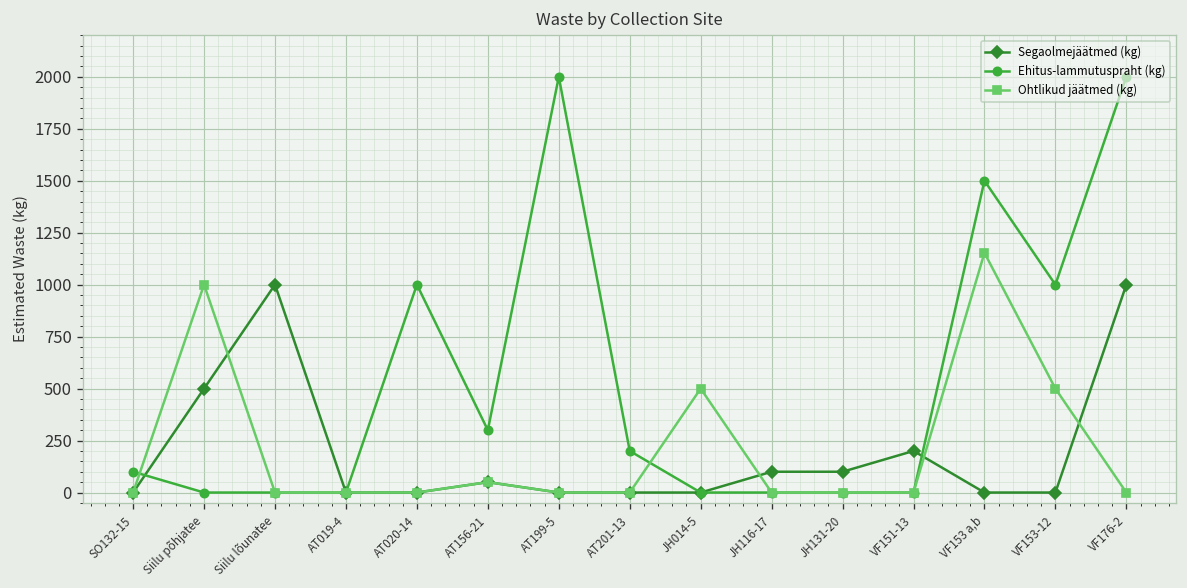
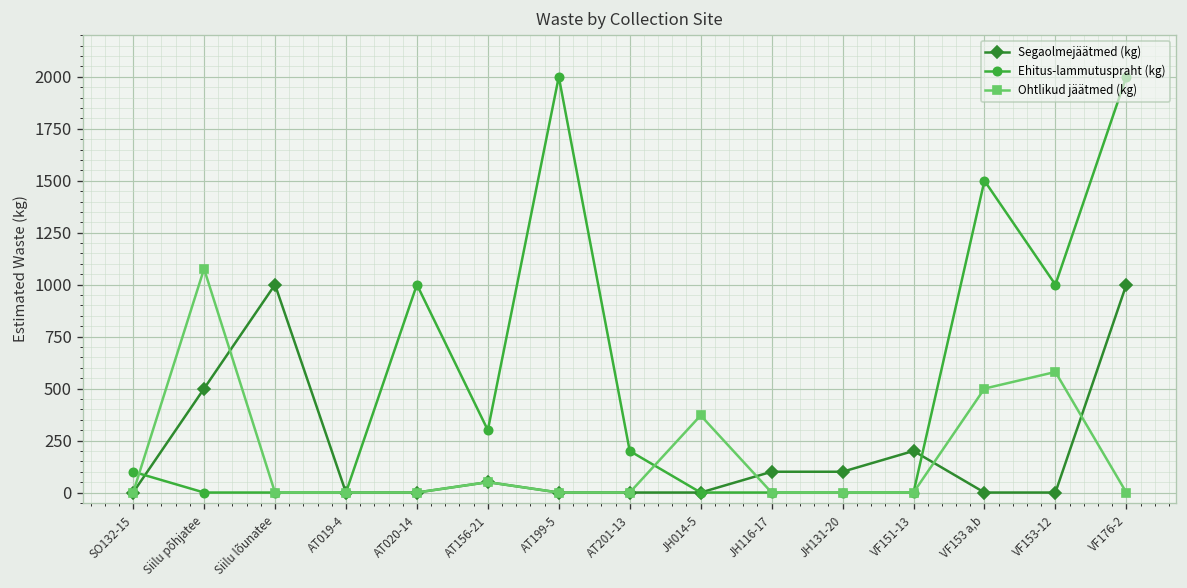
Ohtlikud jäätmed (kg), Siilu põhjatee: 1000 -> 1080
Ohtlikud jäätmed (kg), JH014-5: 500 -> 370
Ohtlikud jäätmed (kg), VF153 a,b: 1150 -> 500
Ohtlikud jäätmed (kg), VF153-12: 500 -> 580
